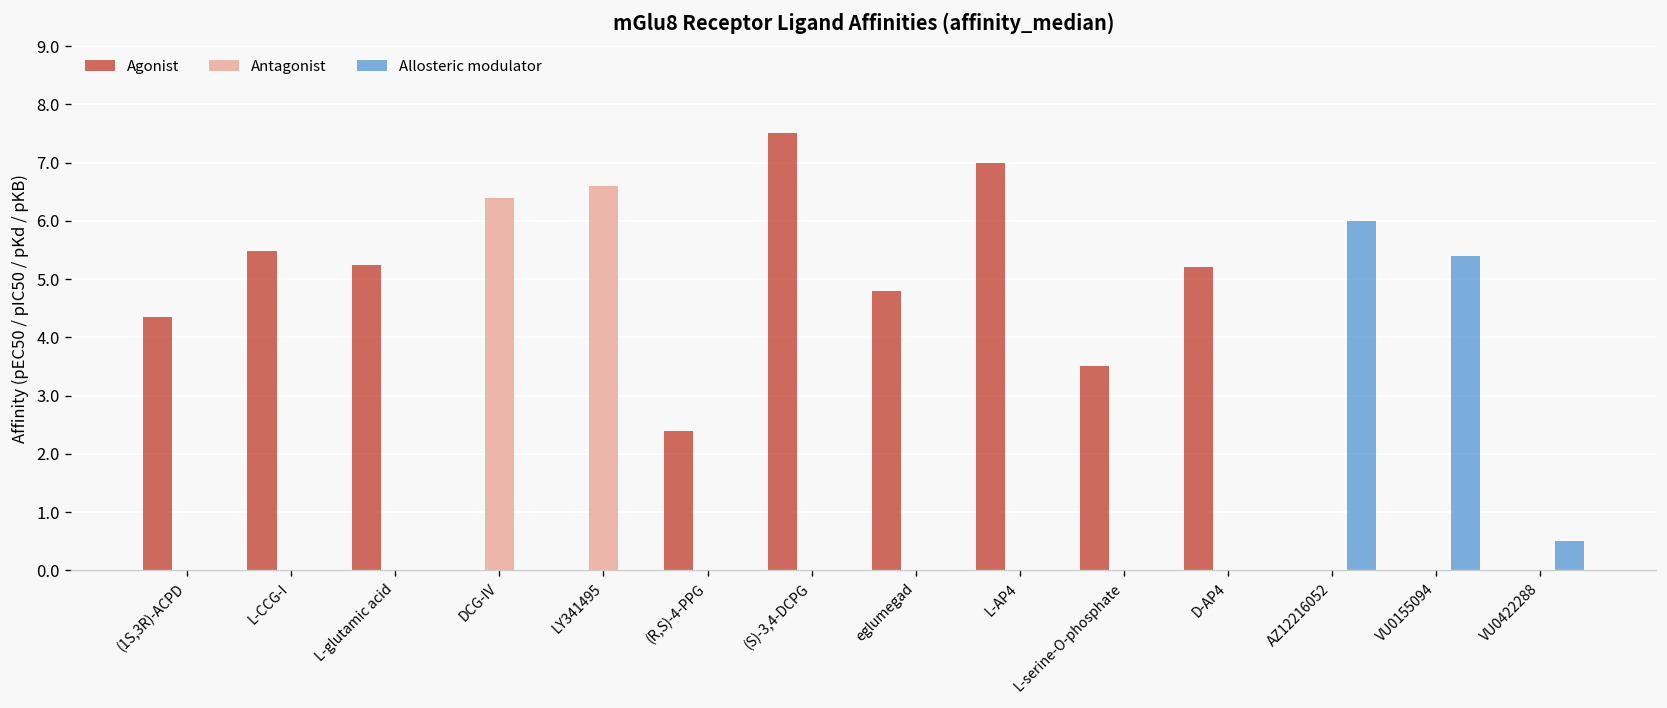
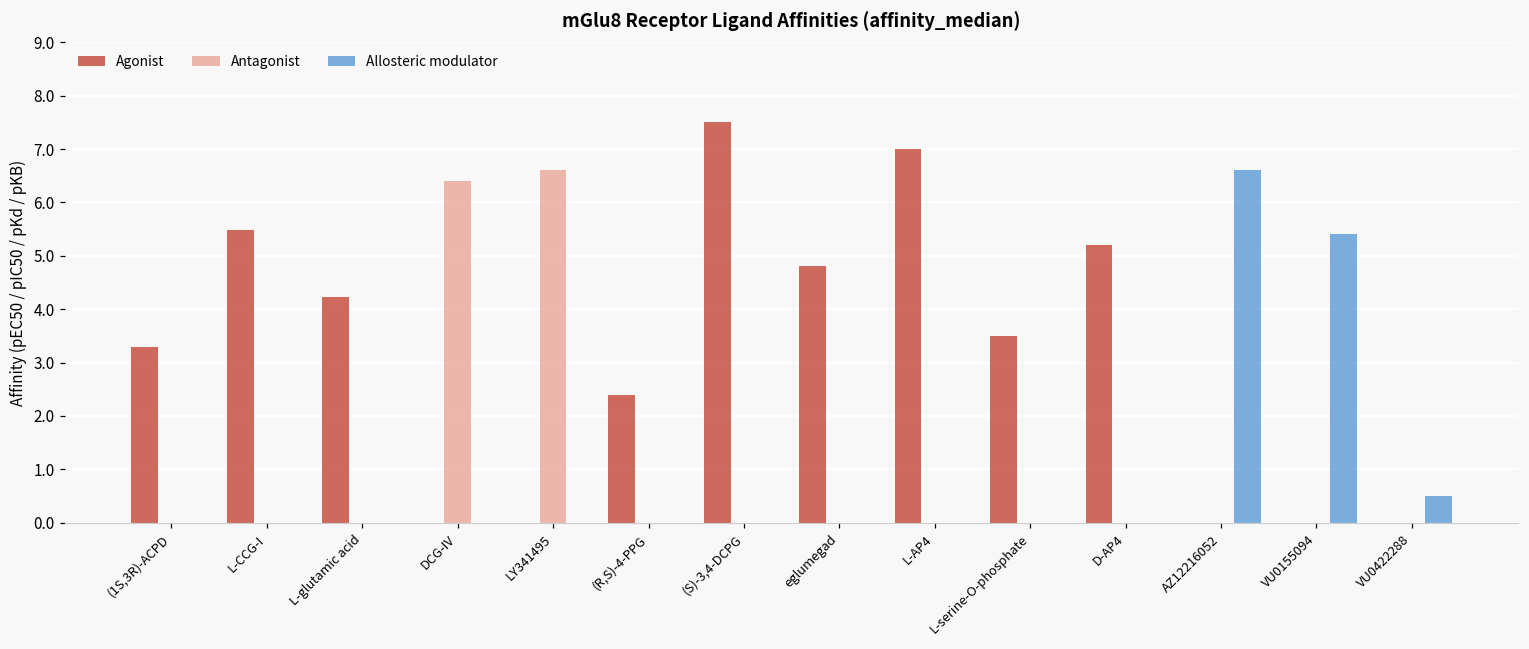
Agonist, (1S,3R)-ACPD: 4.4 -> 3.3
Agonist, L-glutamic acid: 5.3 -> 4.2
Allosteric modulator, AZ12216052: 6.0 -> 6.6
